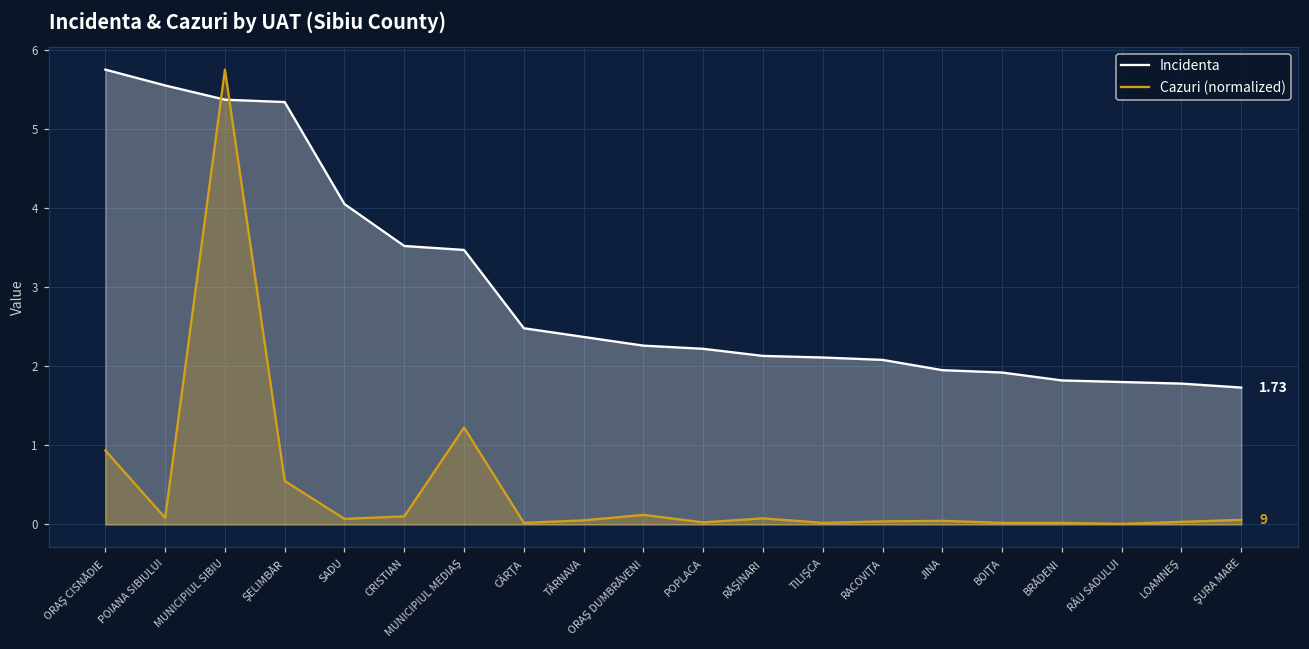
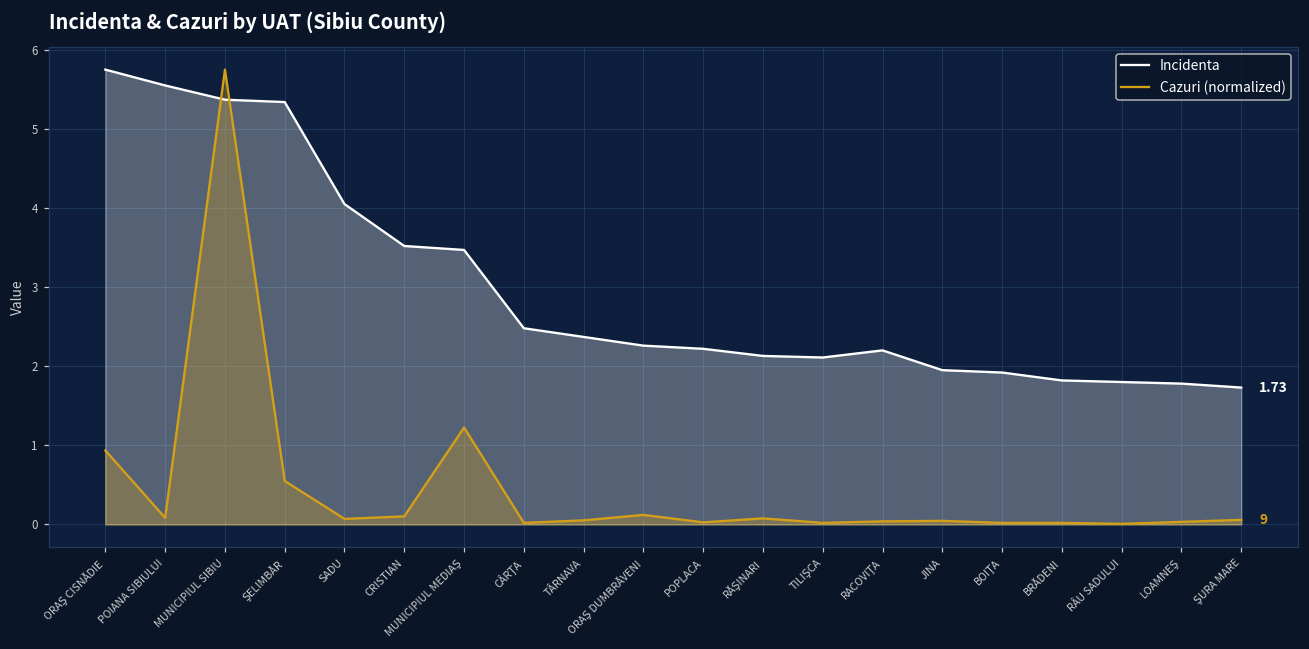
Incidenta, RACOVIŢA: 2.1 -> 2.2
